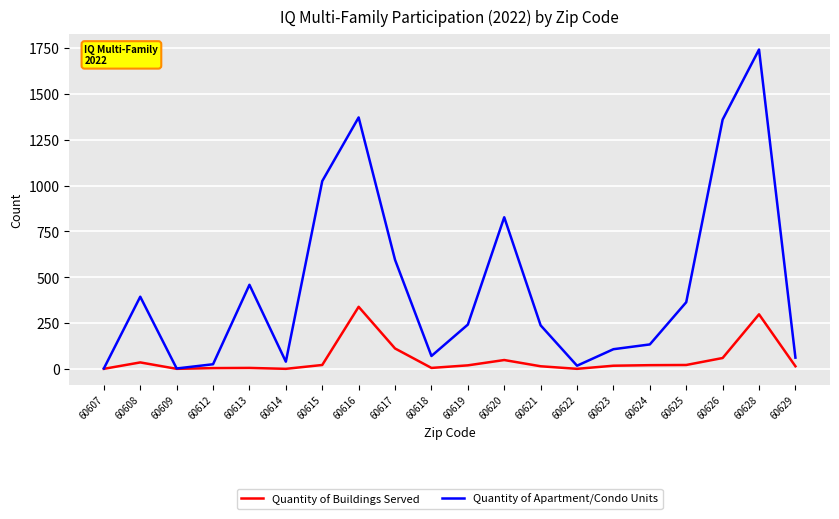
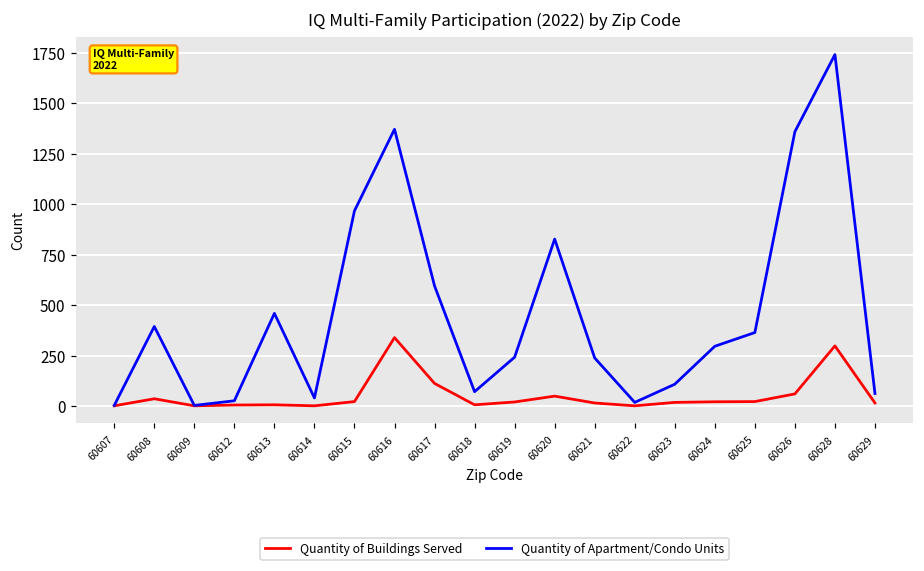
Quantity of Apartment/Condo Units, 60615: 1020 -> 970
Quantity of Apartment/Condo Units, 60624: 130 -> 300
